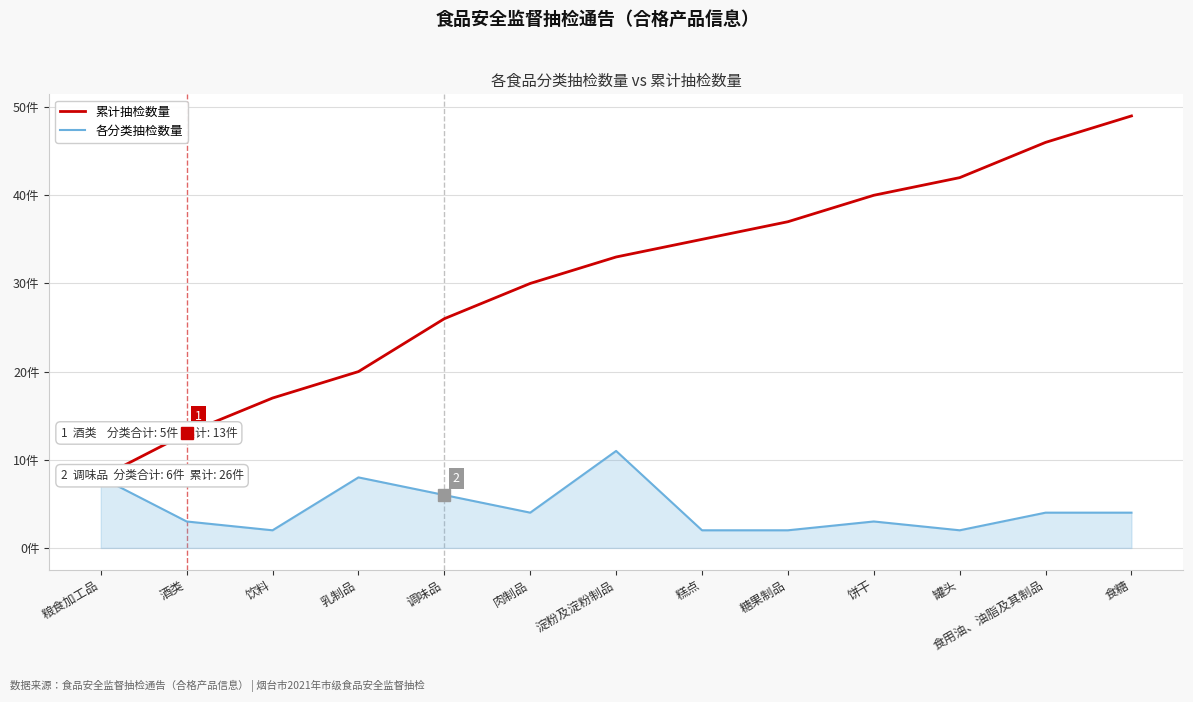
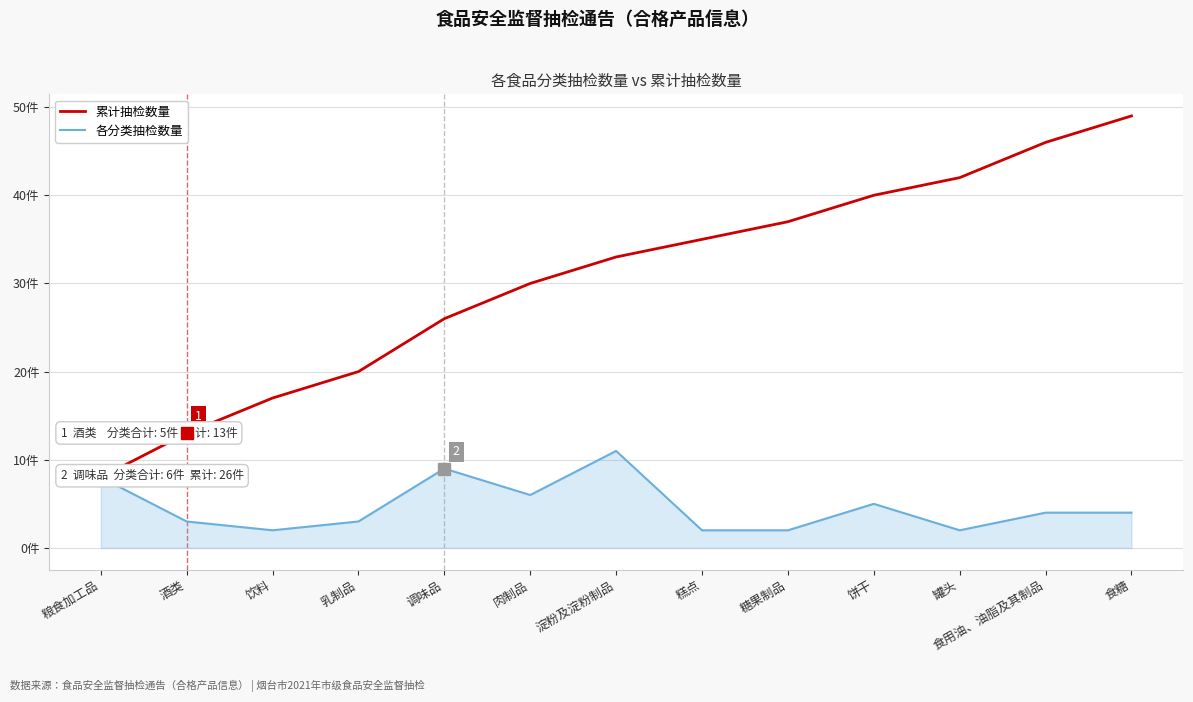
各分类抽检数量, 乳制品: 8件 -> 3件
各分类抽检数量, 调味品: 6件 -> 9件
各分类抽检数量, 肉制品: 4件 -> 6件
各分类抽检数量, 饼干: 3件 -> 5件
